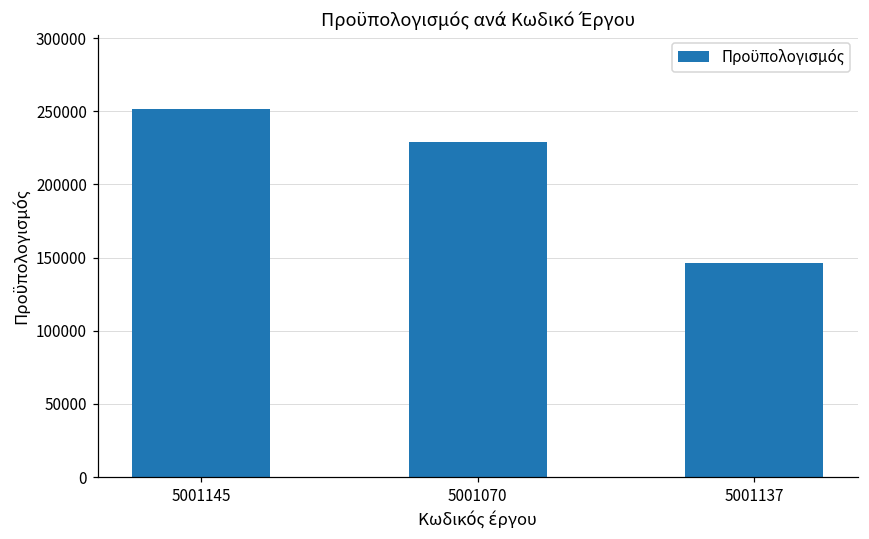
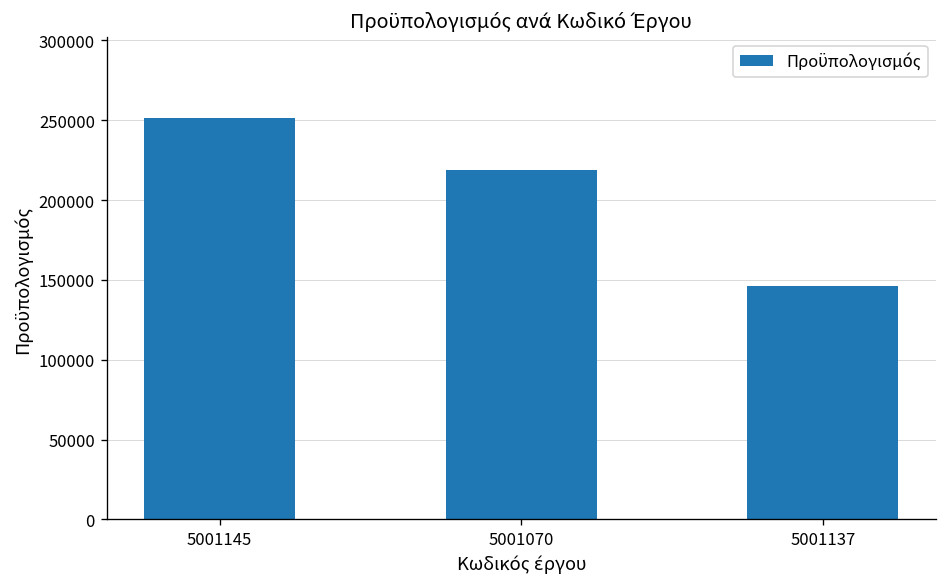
5001070: 229000 -> 219000
